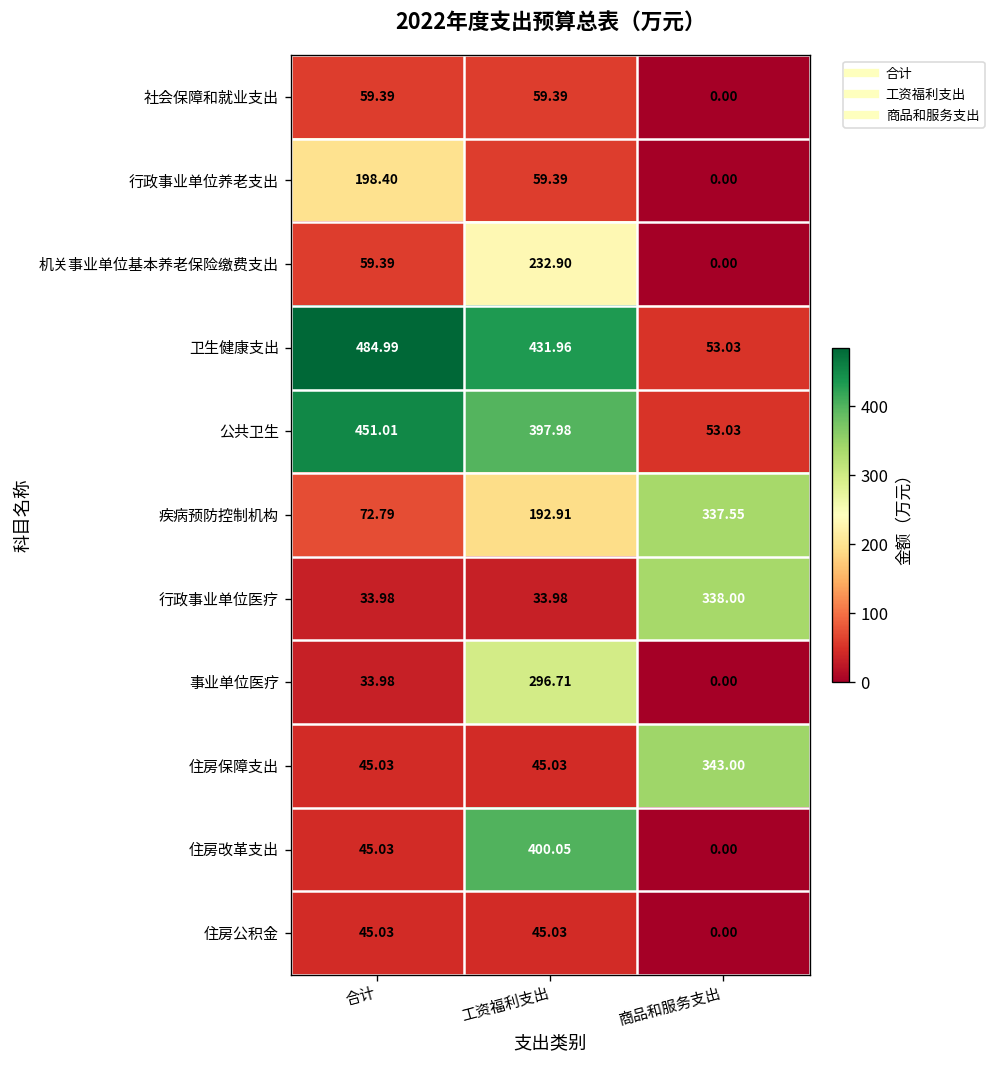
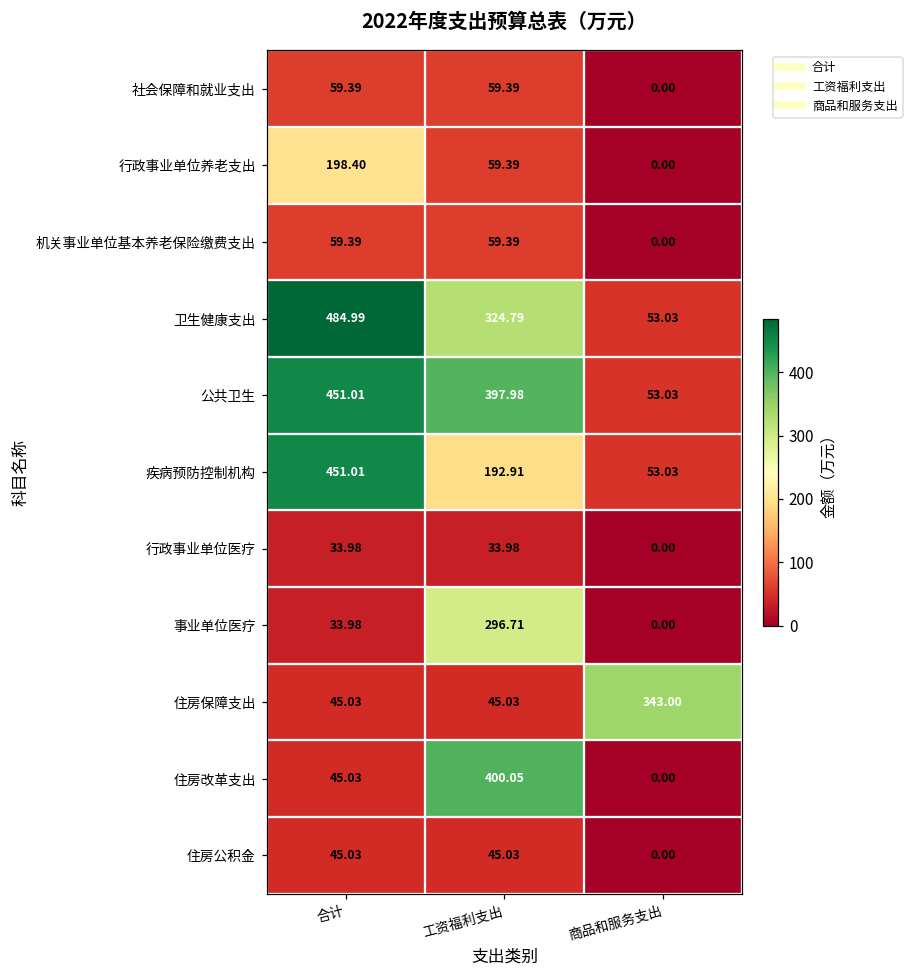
机关事业单位基本养老保险缴费支出, 工资福利支出: 232.90 -> 59.39
卫生健康支出, 工资福利支出: 431.96 -> 324.79
疾病预防控制机构, 合计: 72.79 -> 451.01
疾病预防控制机构, 商品和服务支出: 337.55 -> 53.03
行政事业单位医疗, 商品和服务支出: 338.00 -> 0.00
